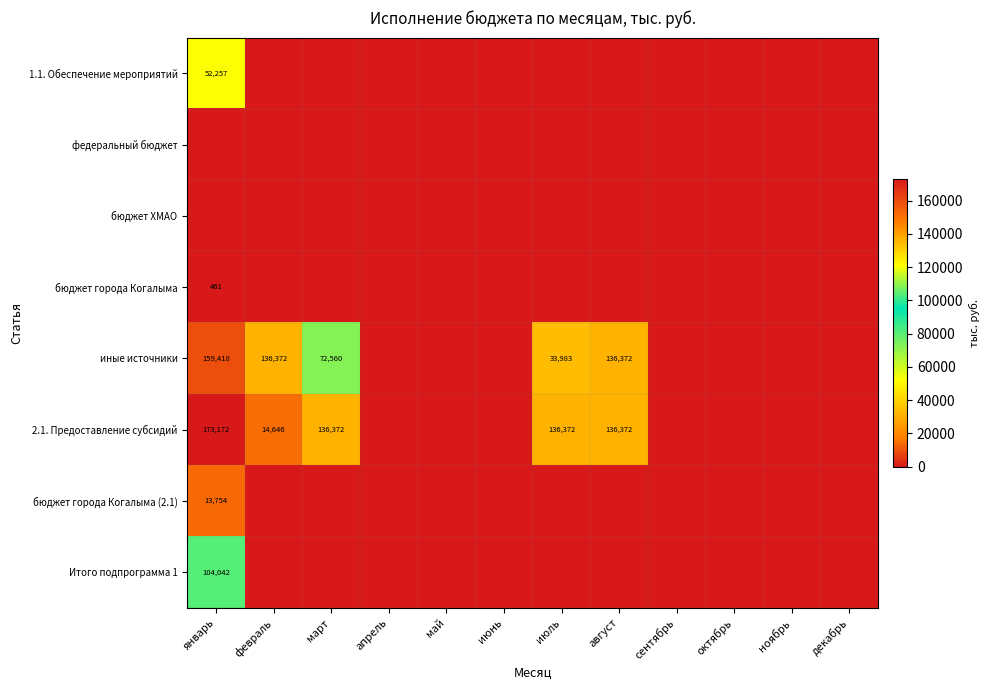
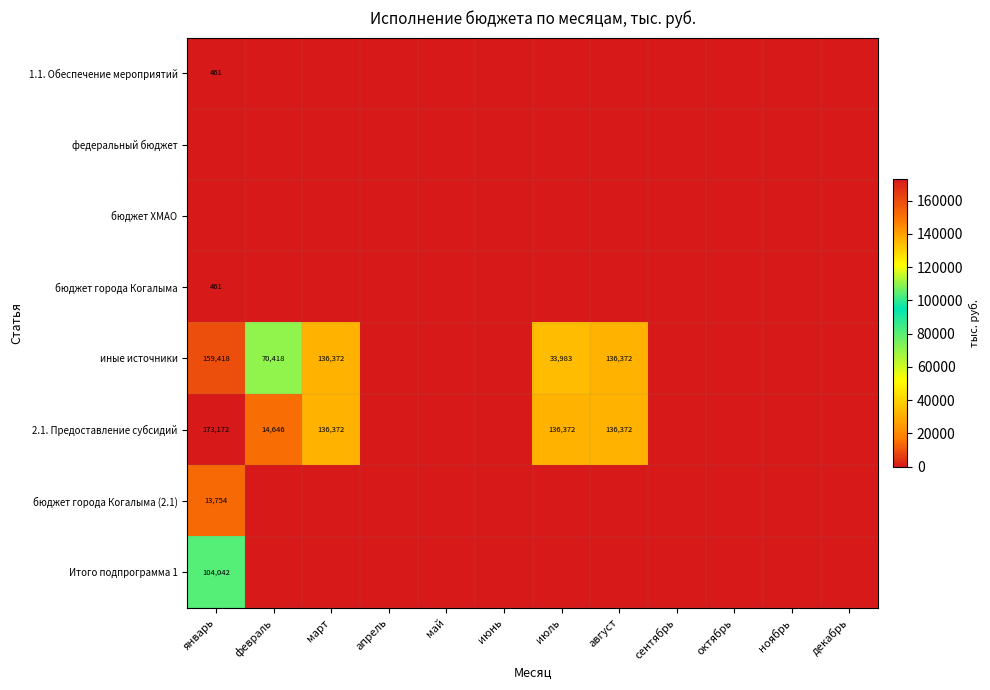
1.1. Обеспечение мероприятий, январь: 52,257 -> 461
иные источники, февраль: 136,372 -> 70,418
иные источники, март: 72,560 -> 136,372
